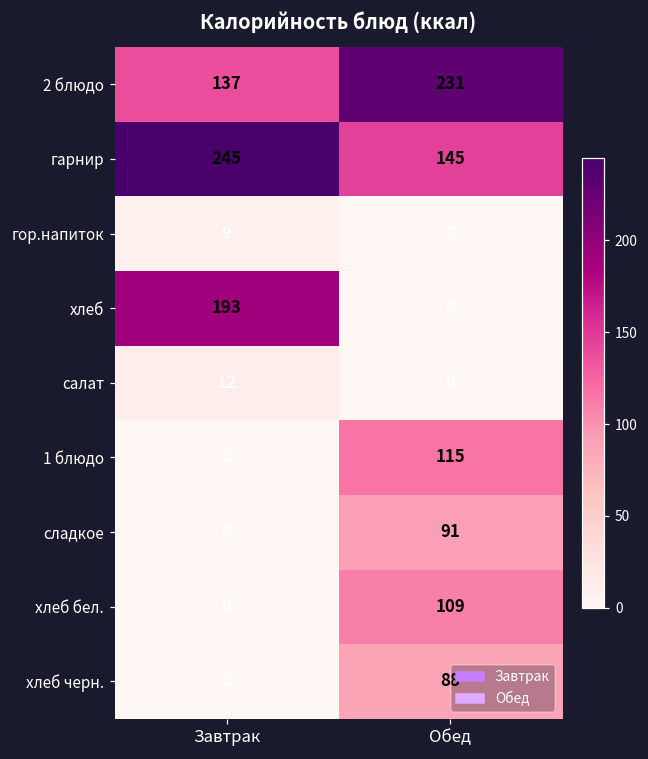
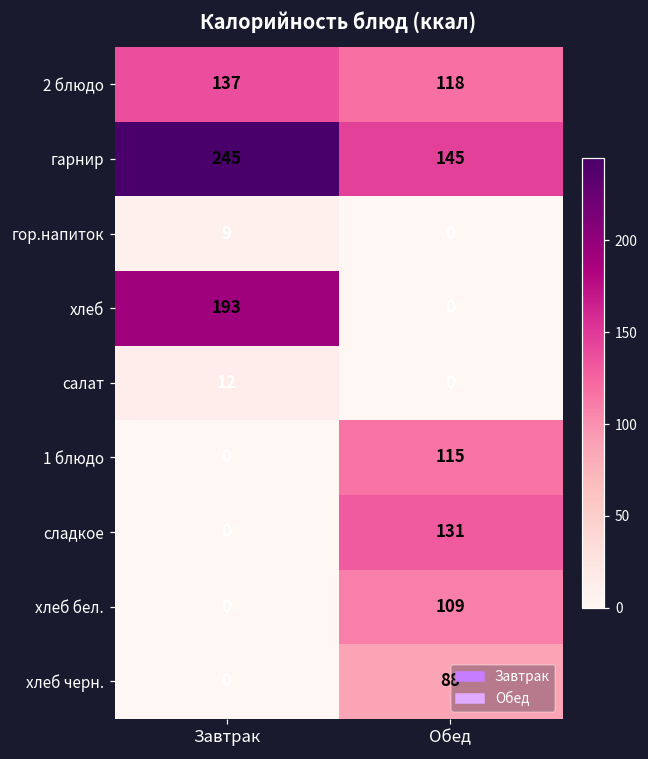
2 блюдо, Обед: 231 -> 118
сладкое, Обед: 91 -> 131
